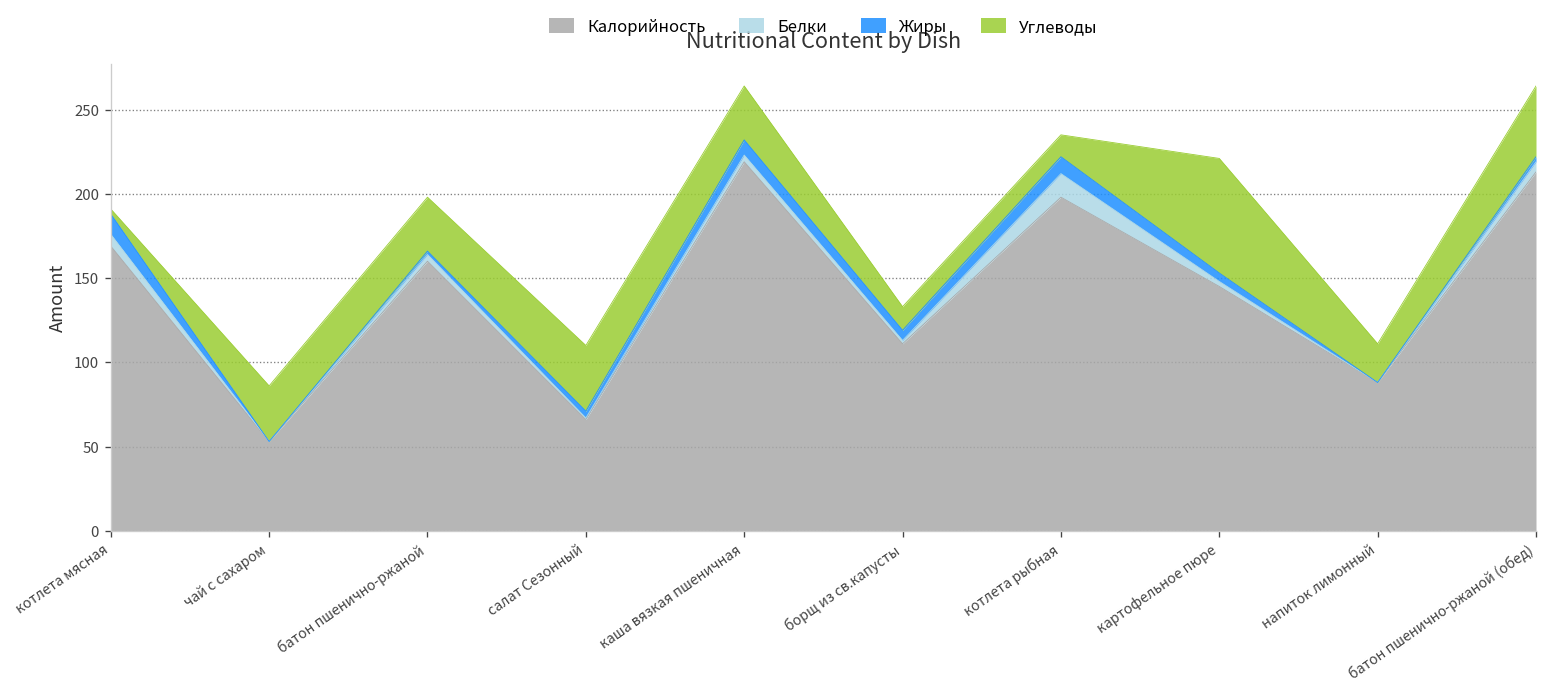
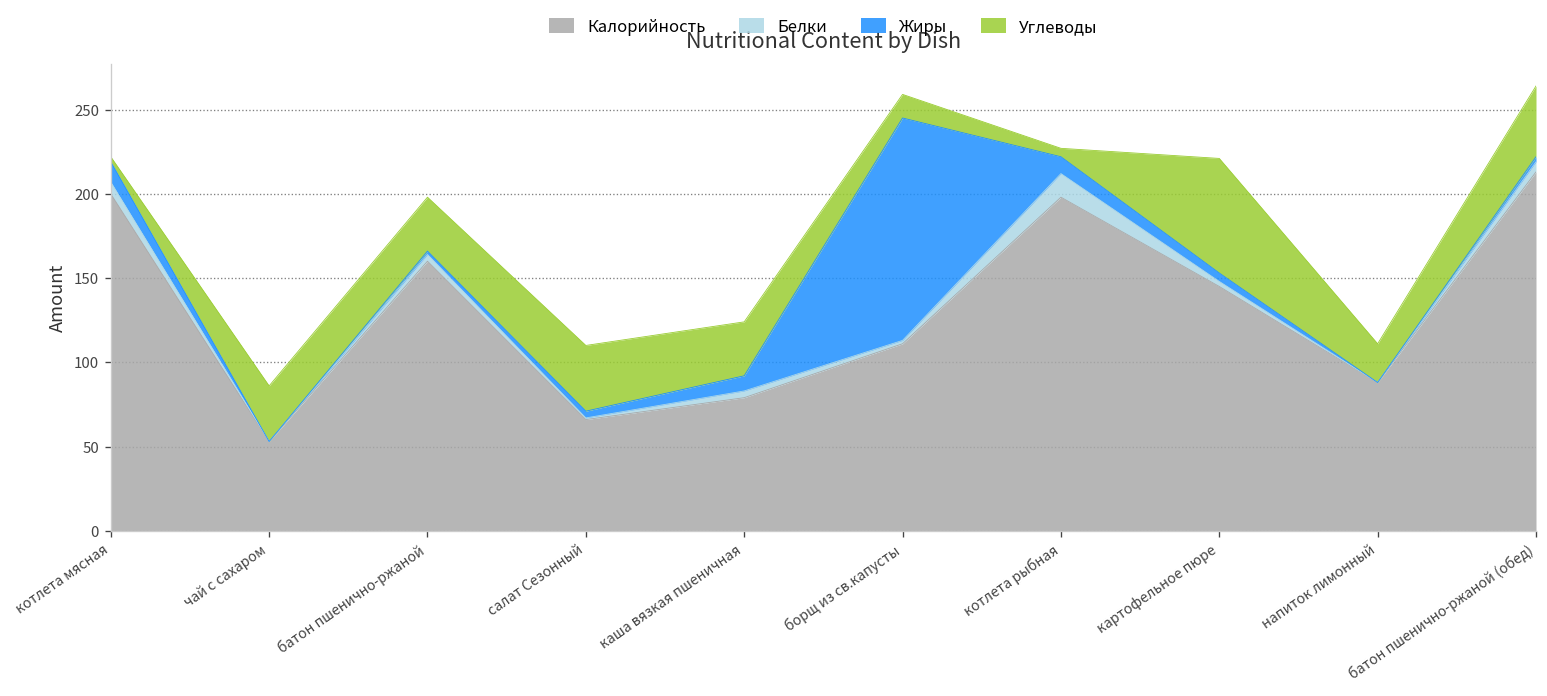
Калорийность, котлета мясная: 169 -> 200
Калорийность, каша вязкая пшеничная: 219 -> 79
Жиры, борщ из св.капусты: 6 -> 132
Углеводы, котлета рыбная: 13 -> 5
